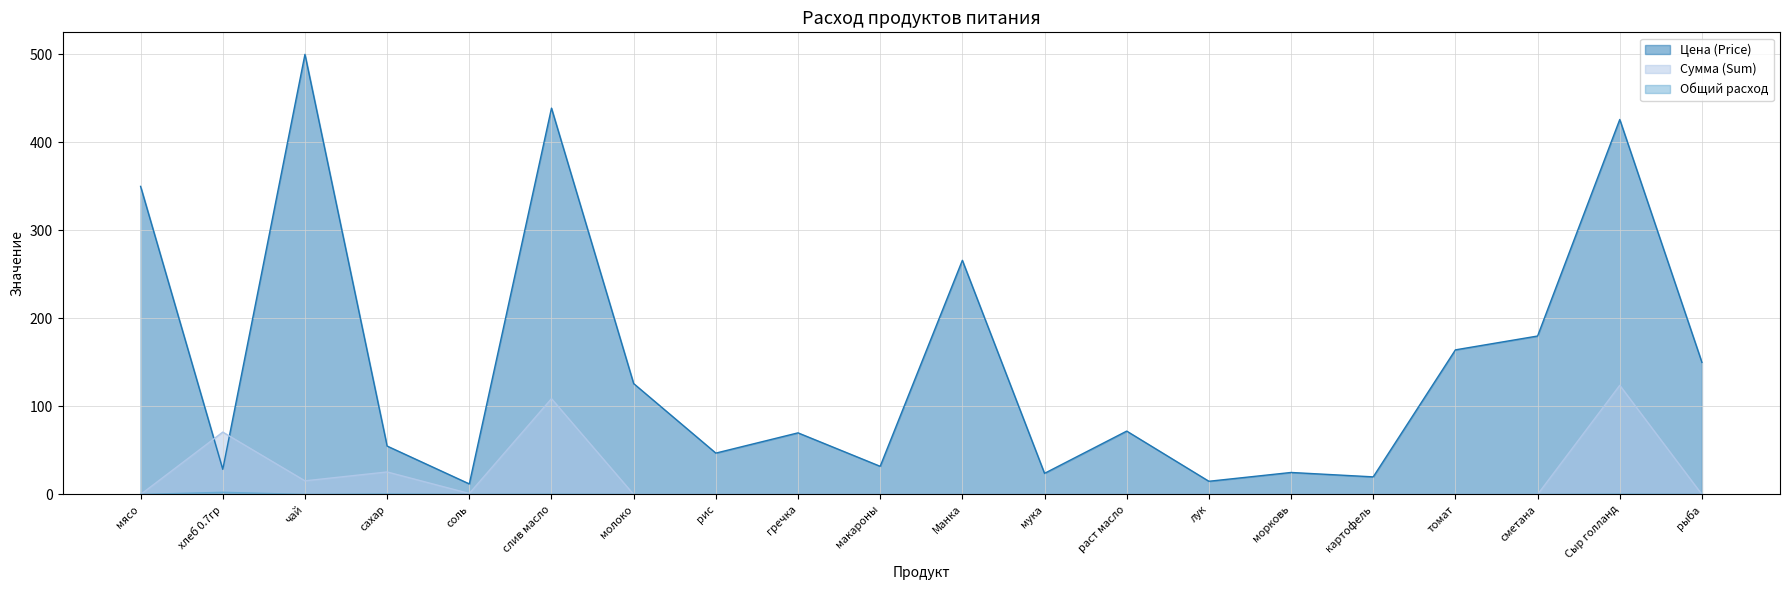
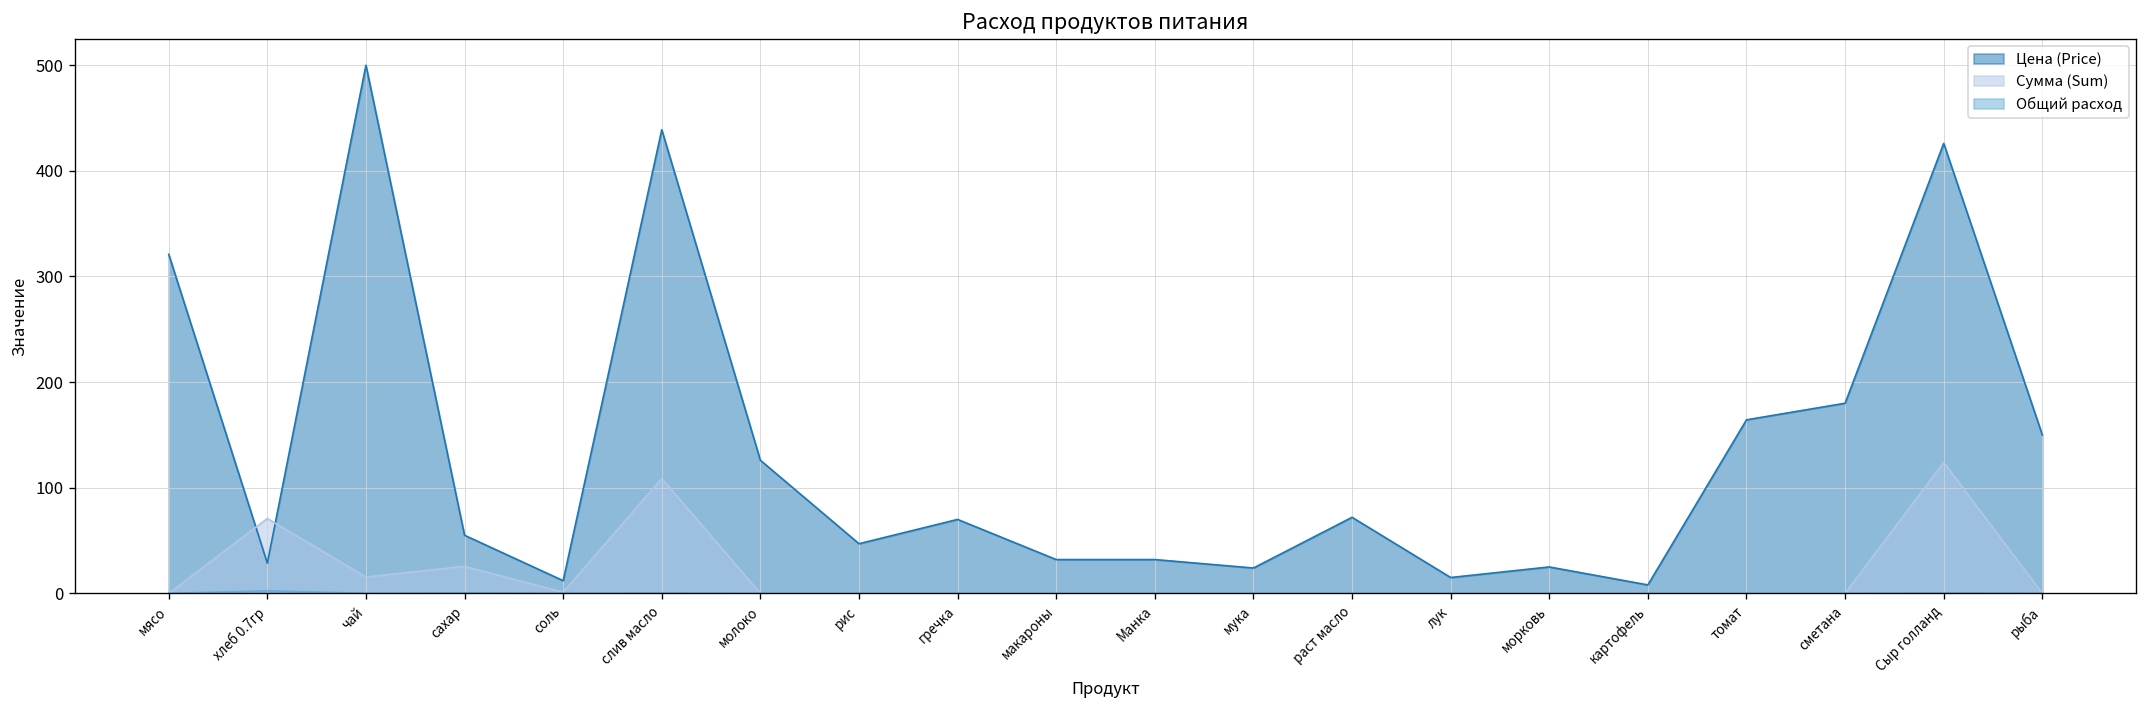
Цена (Price), мясо: 350 -> 320
Цена (Price), Манка: 270 -> 30
Цена (Price), картофель: 20 -> 10
